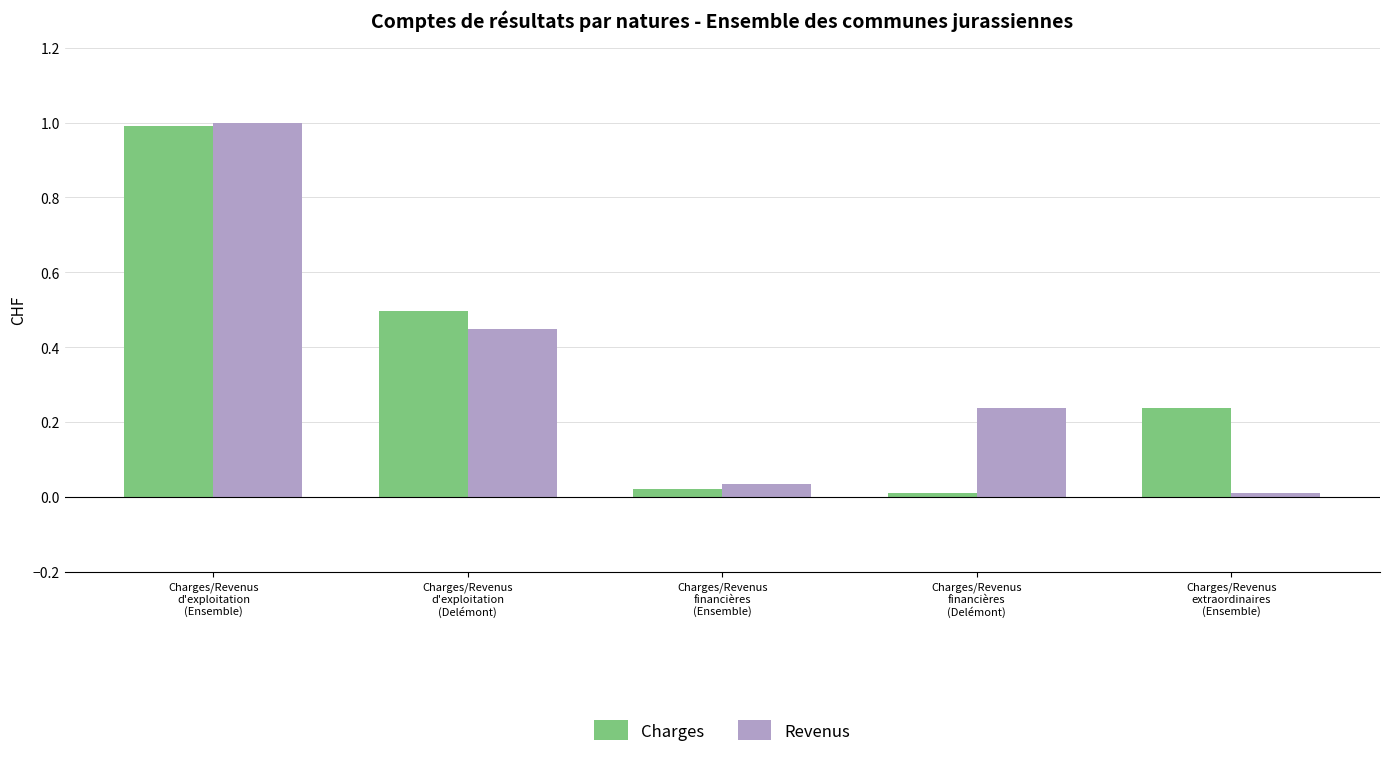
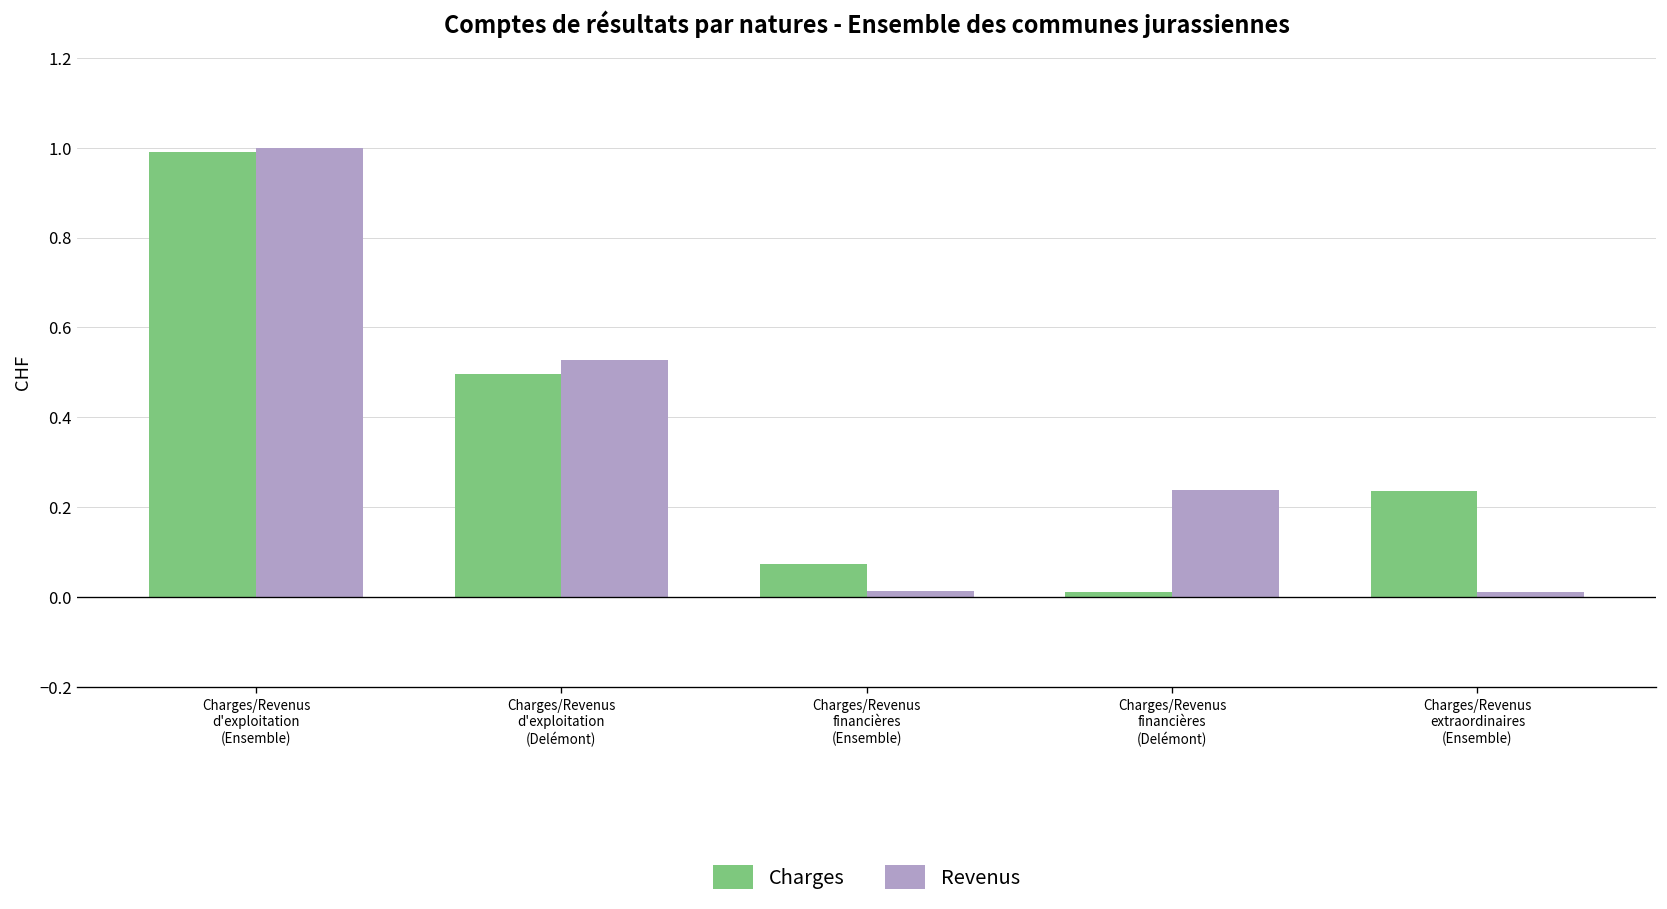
Revenus, Charges/Revenus d'exploitation (Delémont): 0.45 -> 0.53
Charges, Charges/Revenus financières (Ensemble): 0.02 -> 0.07
Revenus, Charges/Revenus financières (Ensemble): 0.04 -> 0.01
